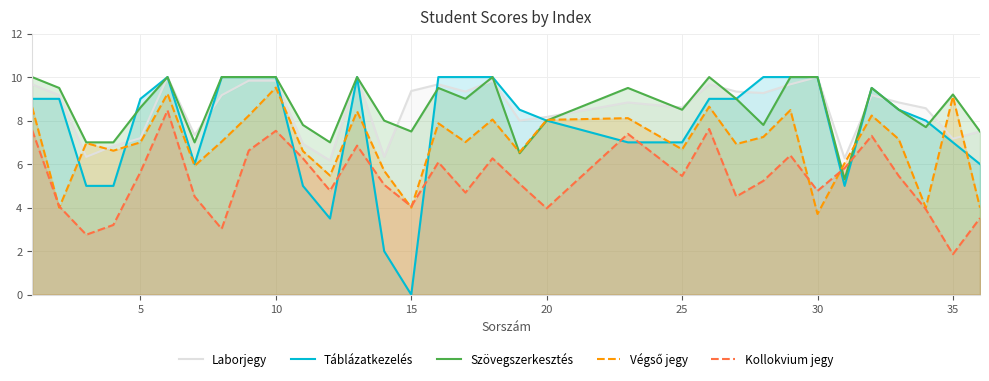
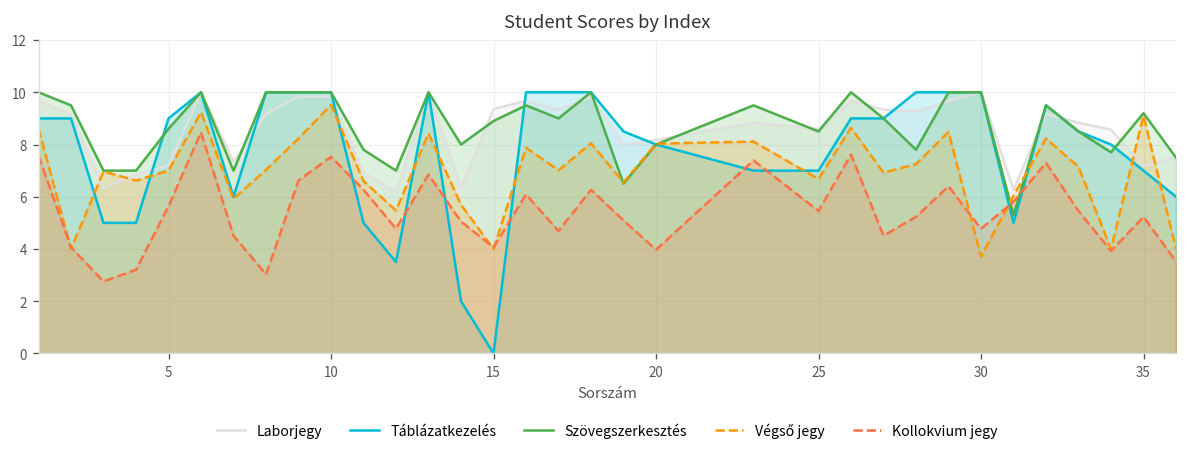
Szövegszerkesztés, 15: 7.5 -> 8.9
Kollokvium jegy, 35: 1.9 -> 5.2
